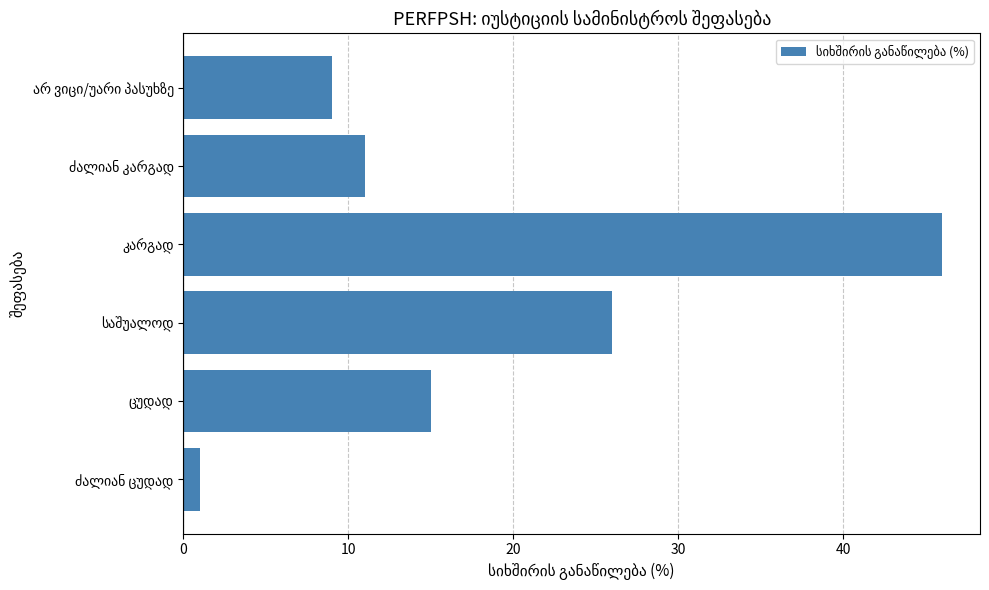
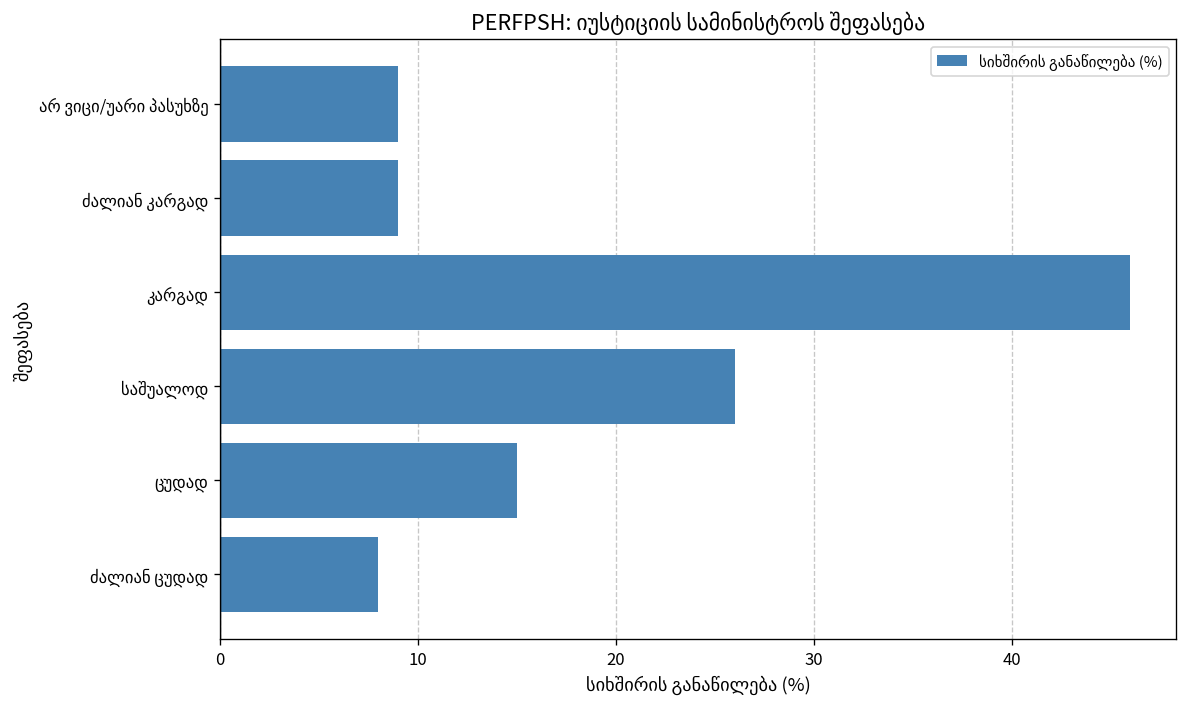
ძალიან კარგად: 11 -> 9
ძალიან ცუდად: 1 -> 8
